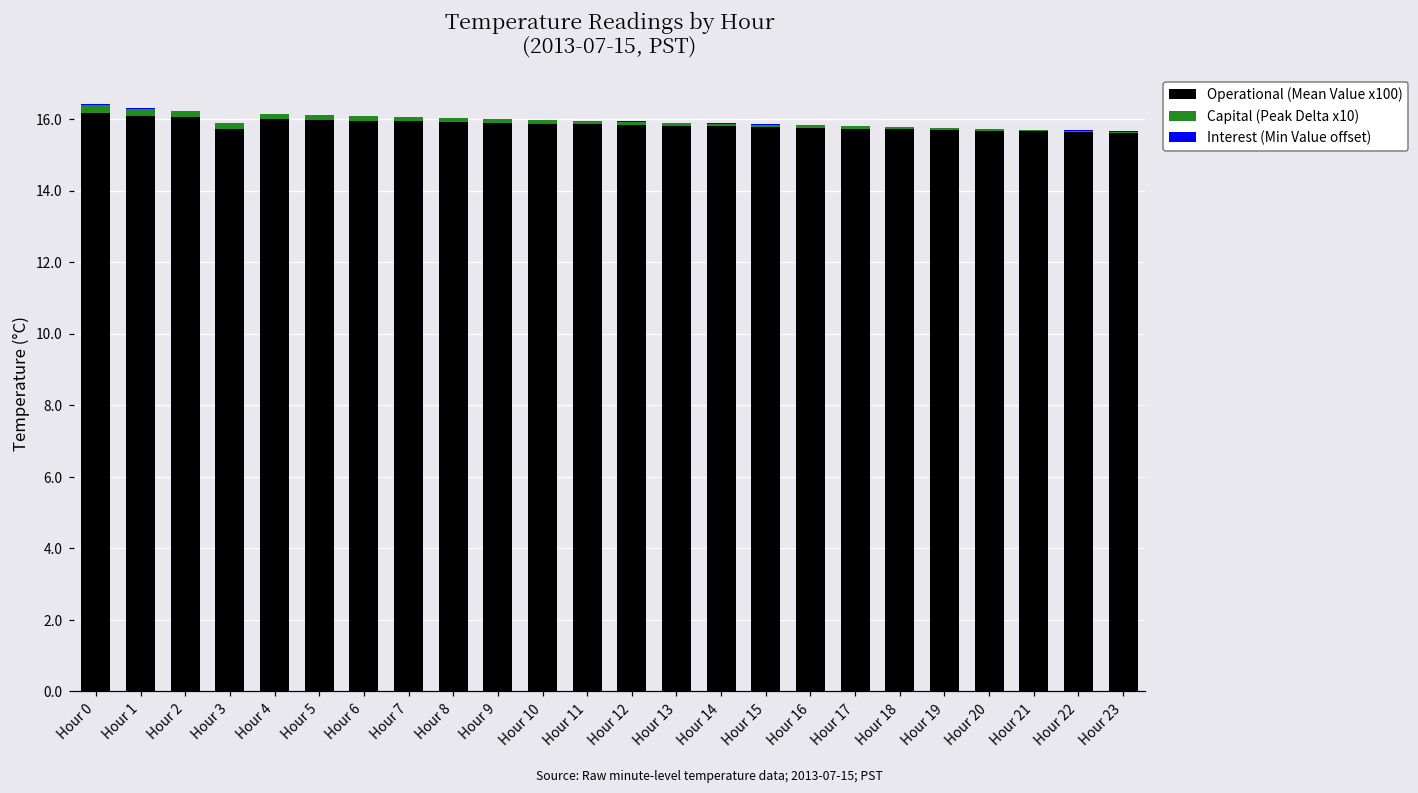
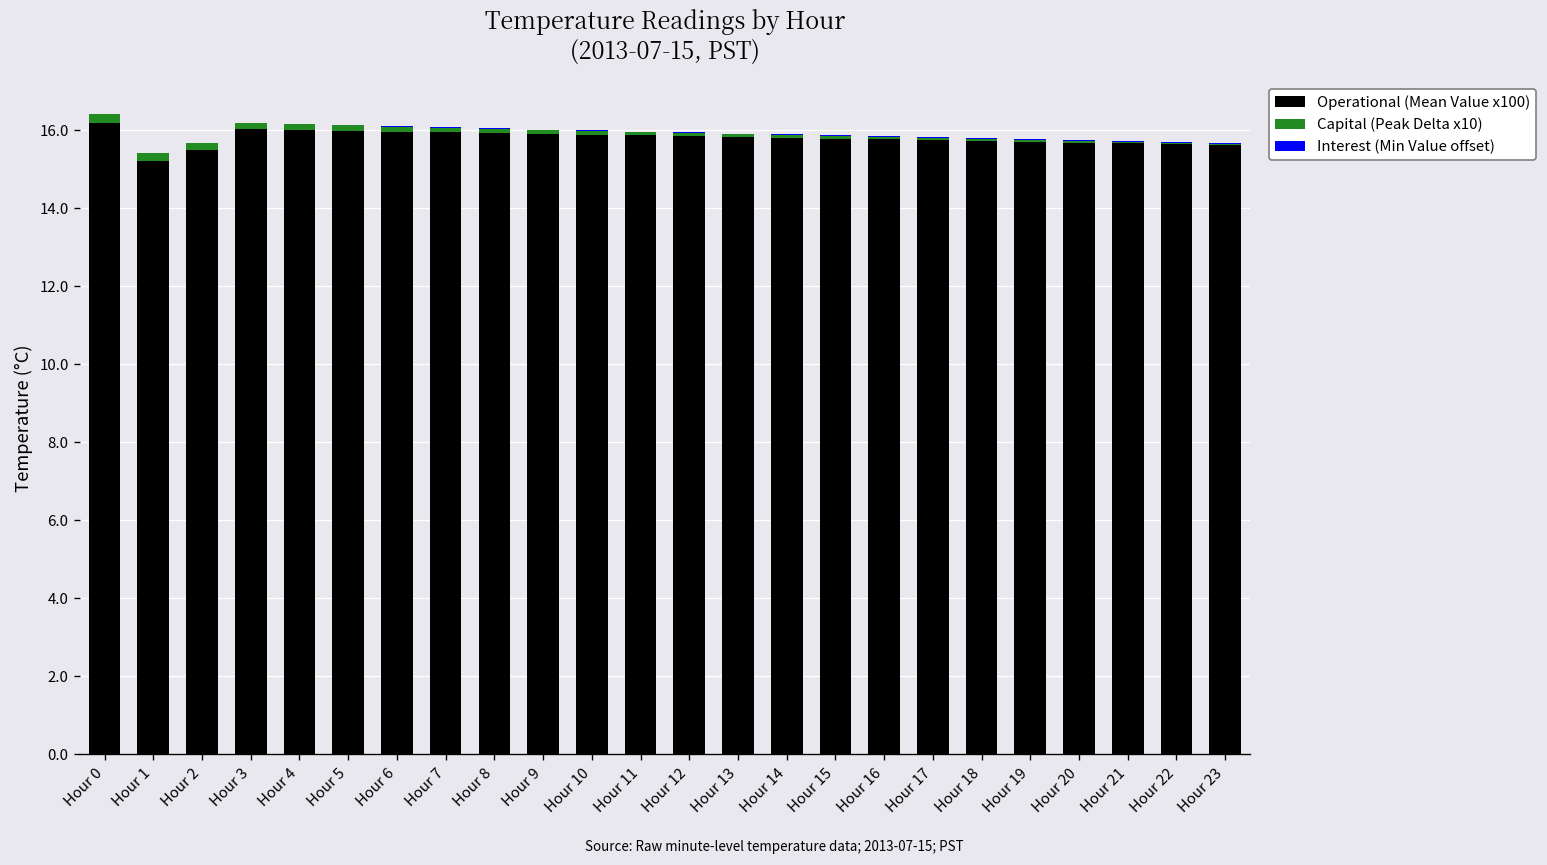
Operational (Mean Value x100), Hour 1: 16.1 -> 15.2
Operational (Mean Value x100), Hour 2: 16.1 -> 15.5
Operational (Mean Value x100), Hour 3: 15.7 -> 16.0
